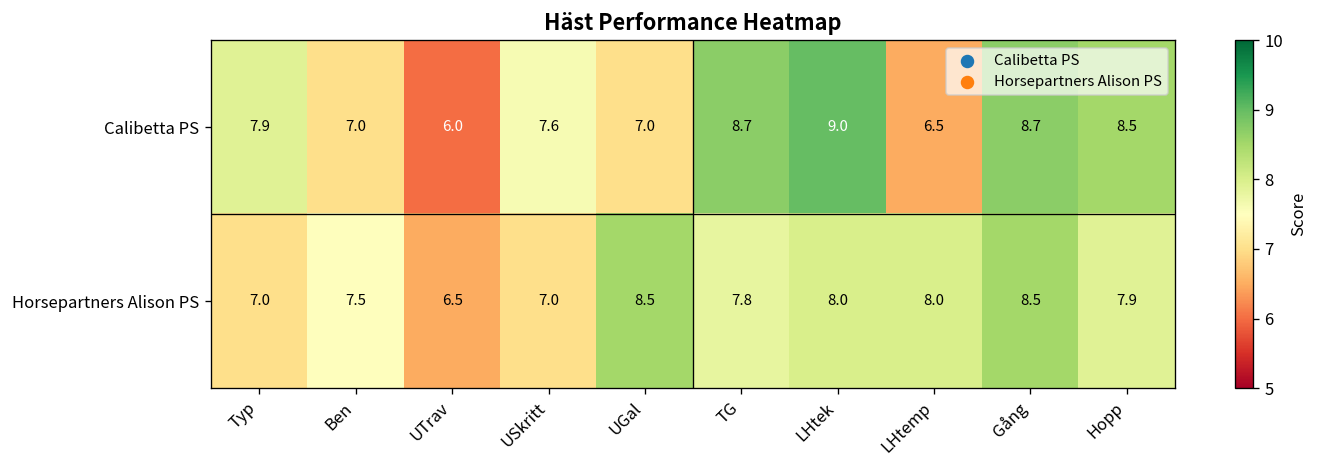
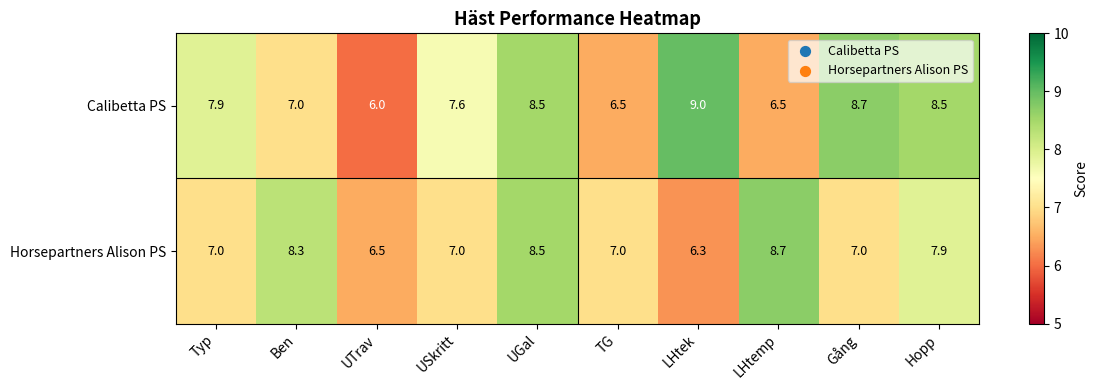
Calibetta PS, UGal: 7.0 -> 8.5
Calibetta PS, TG: 8.7 -> 6.5
Horsepartners Alison PS, Ben: 7.5 -> 8.3
Horsepartners Alison PS, TG: 7.8 -> 7.0
Horsepartners Alison PS, LHtek: 8.0 -> 6.3
Horsepartners Alison PS, LHtemp: 8.0 -> 8.7
Horsepartners Alison PS, Gång: 8.5 -> 7.0
